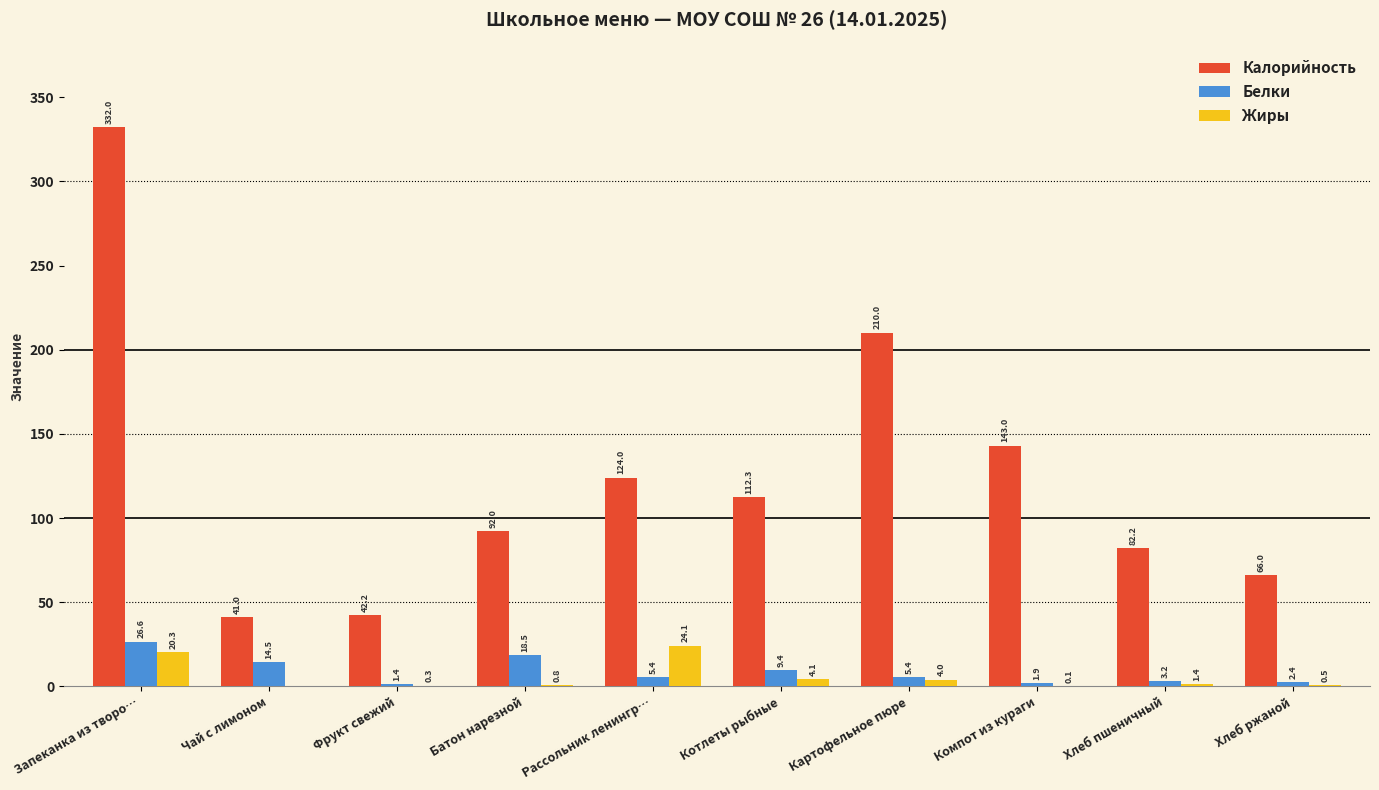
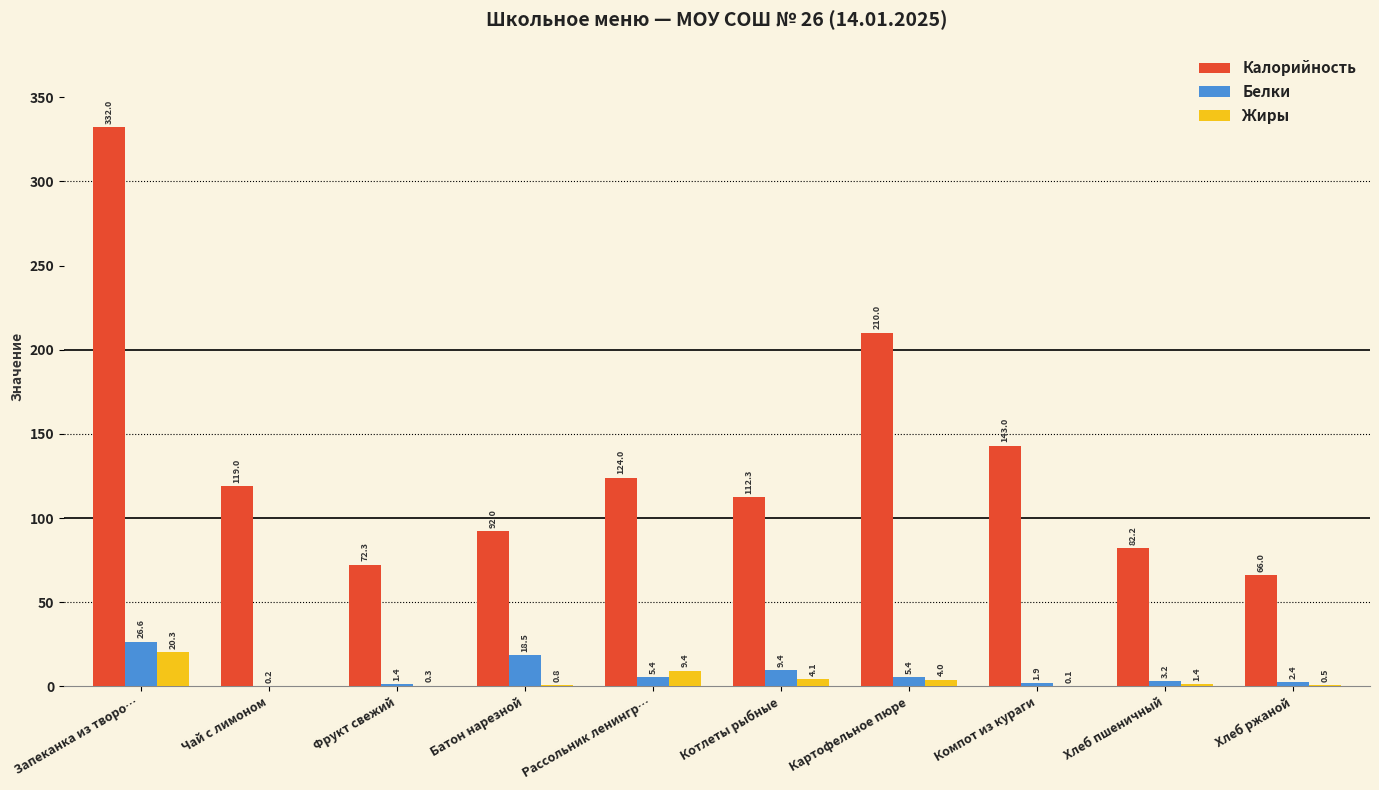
Калорийность, Чай с лимоном: 41.0 -> 119.0
Белки, Чай с лимоном: 14.5 -> 0.2
Калорийность, Фрукт свежий: 42.2 -> 72.3
Жиры, Рассольник ленингр…: 24.1 -> 9.4
